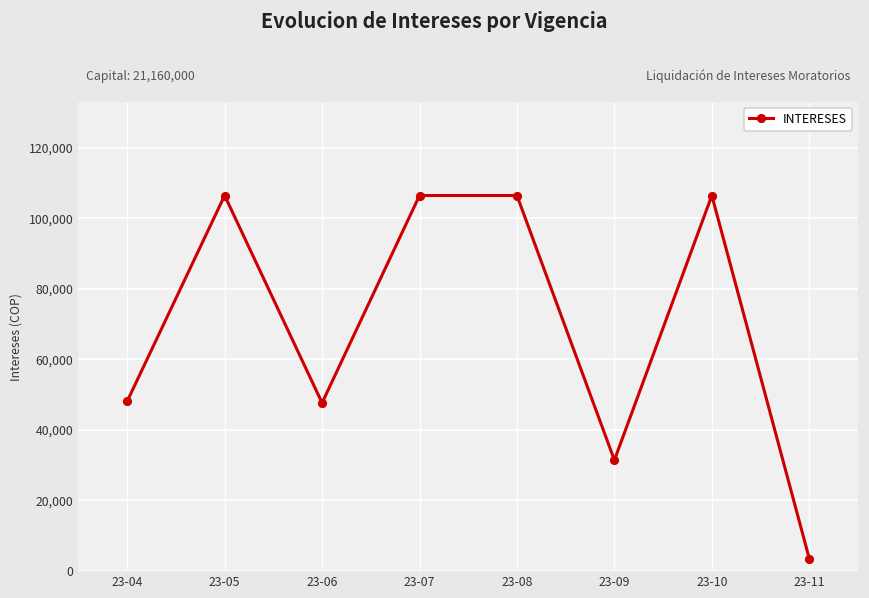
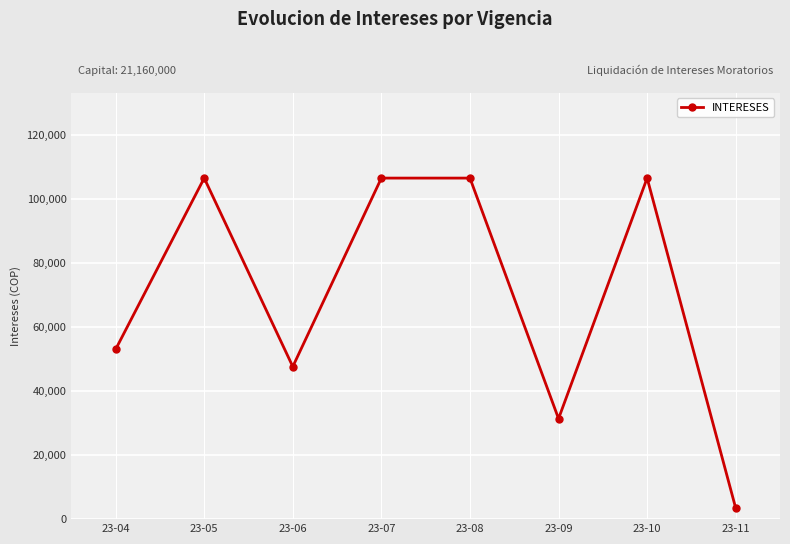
23-04: 48,000 -> 53,000
